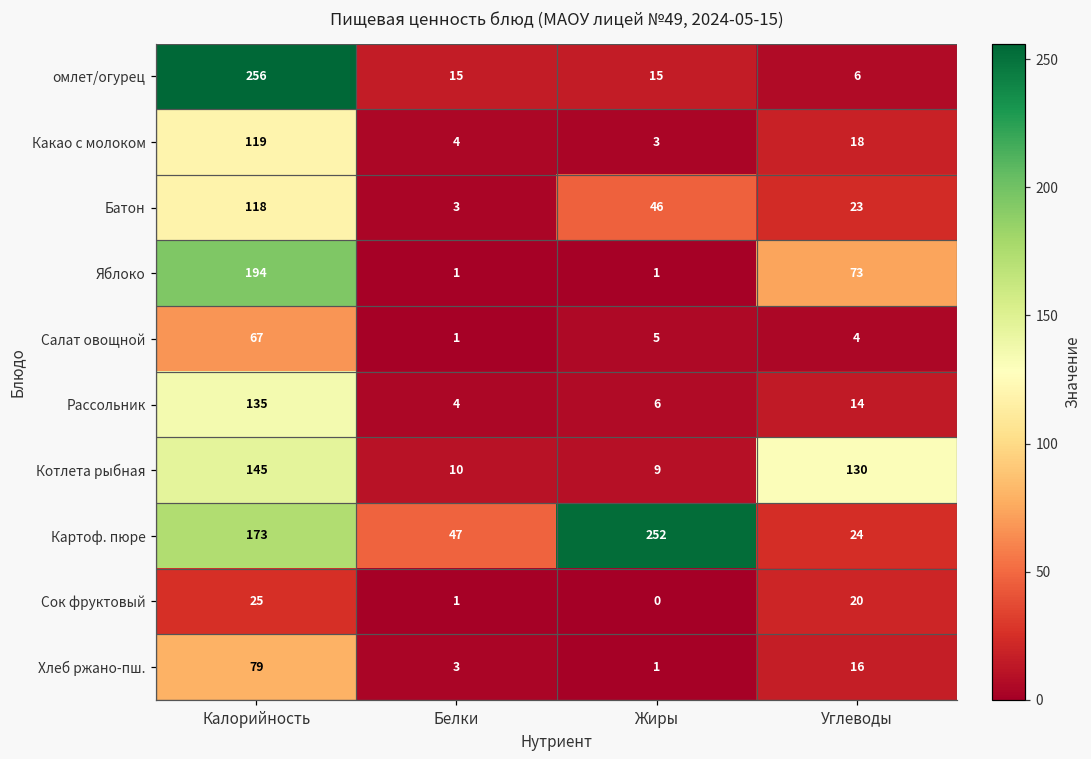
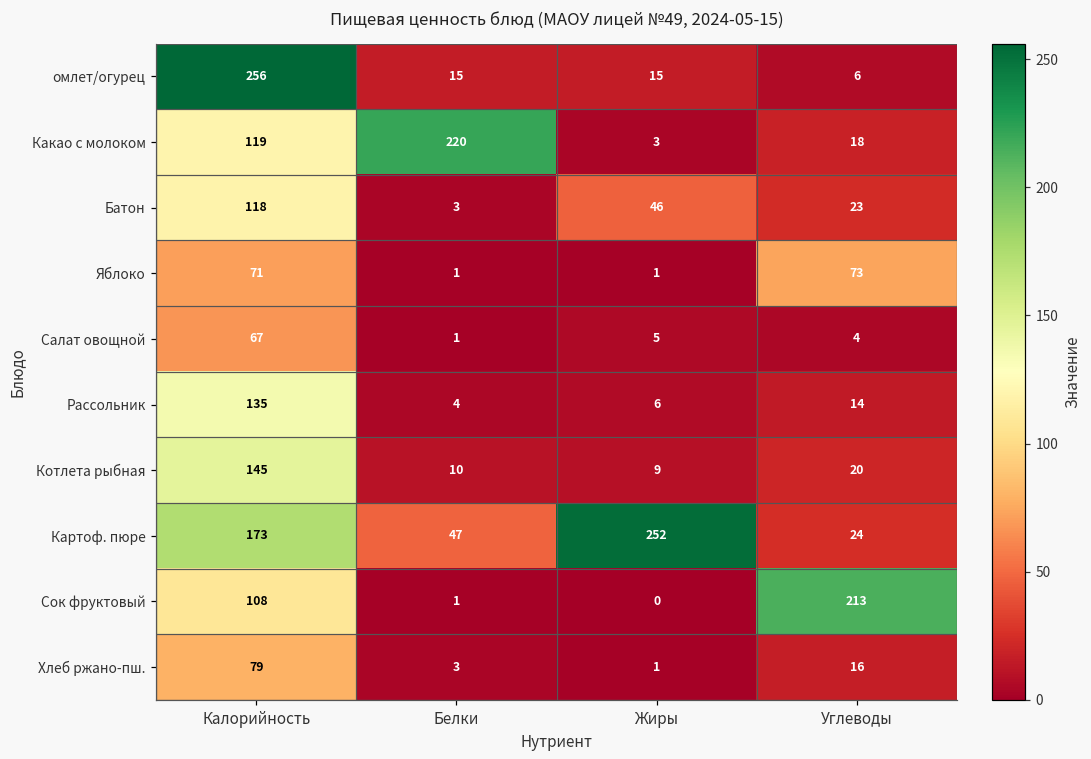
Какао с молоком, Белки: 4 -> 220
Яблоко, Калорийность: 194 -> 71
Котлета рыбная, Углеводы: 130 -> 20
Сок фруктовый, Калорийность: 25 -> 108
Сок фруктовый, Углеводы: 20 -> 213
